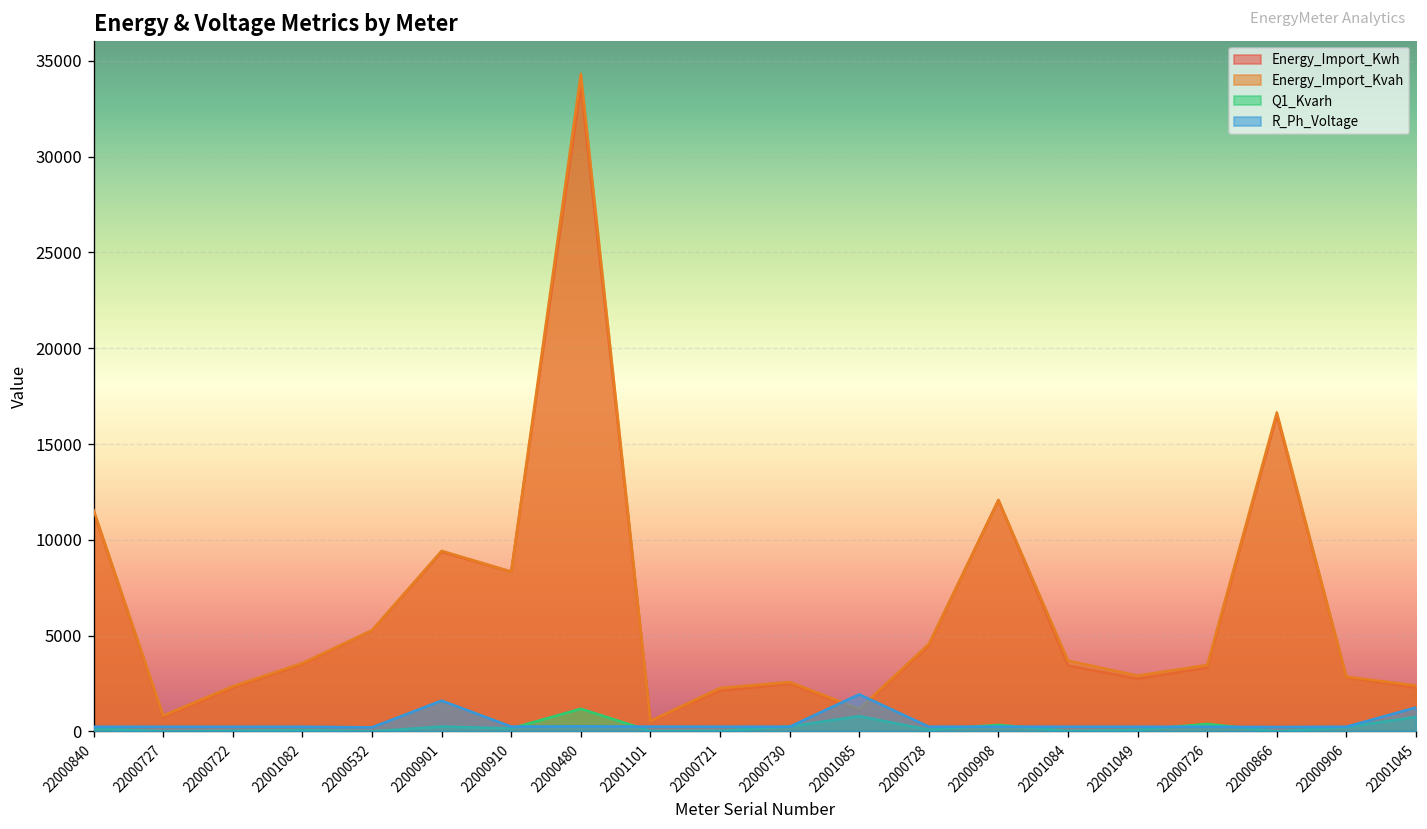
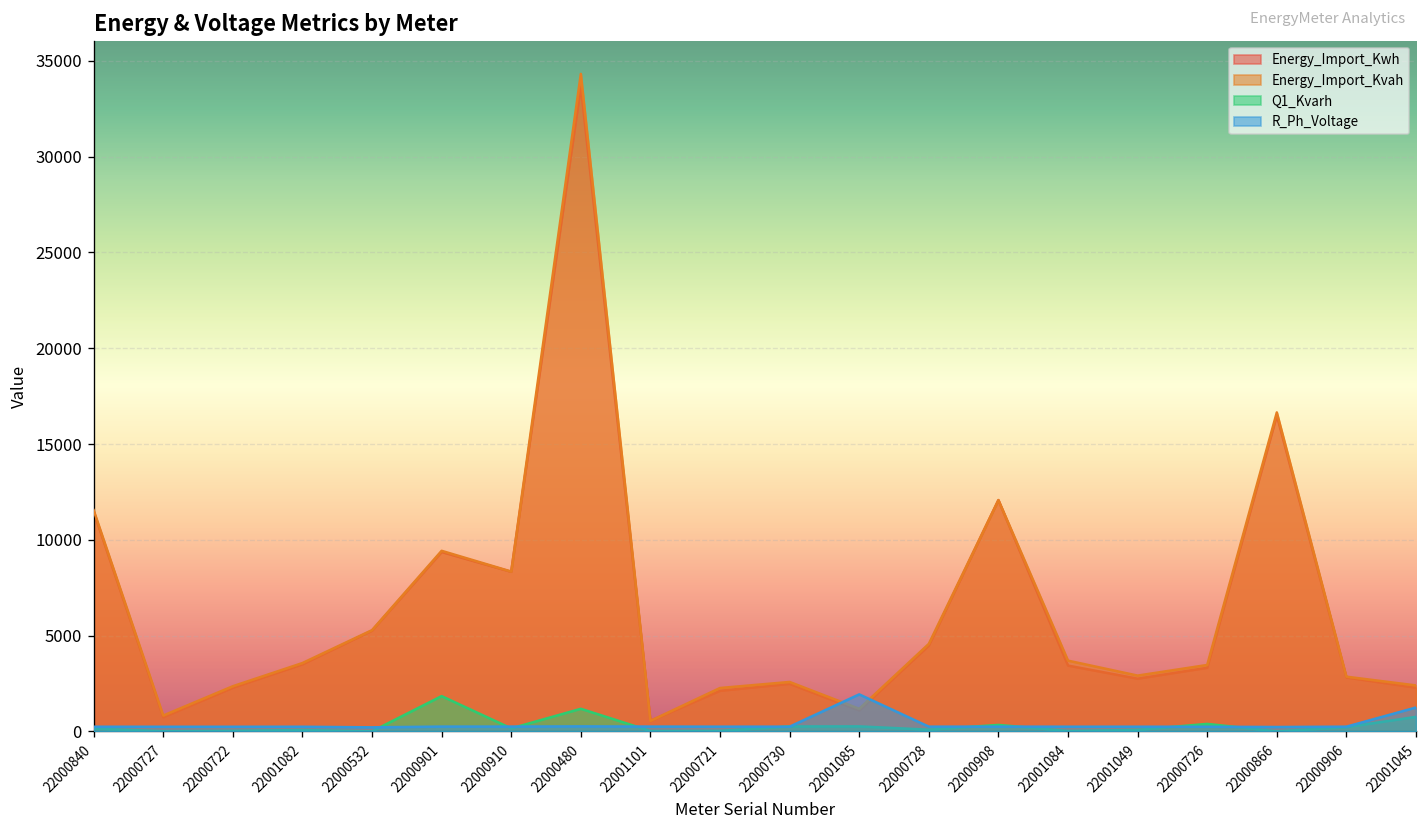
Q1_Kvarh, 22000901: 300 -> 1800
R_Ph_Voltage, 22000901: 1600 -> 200
Q1_Kvarh, 22001085: 800 -> 300
